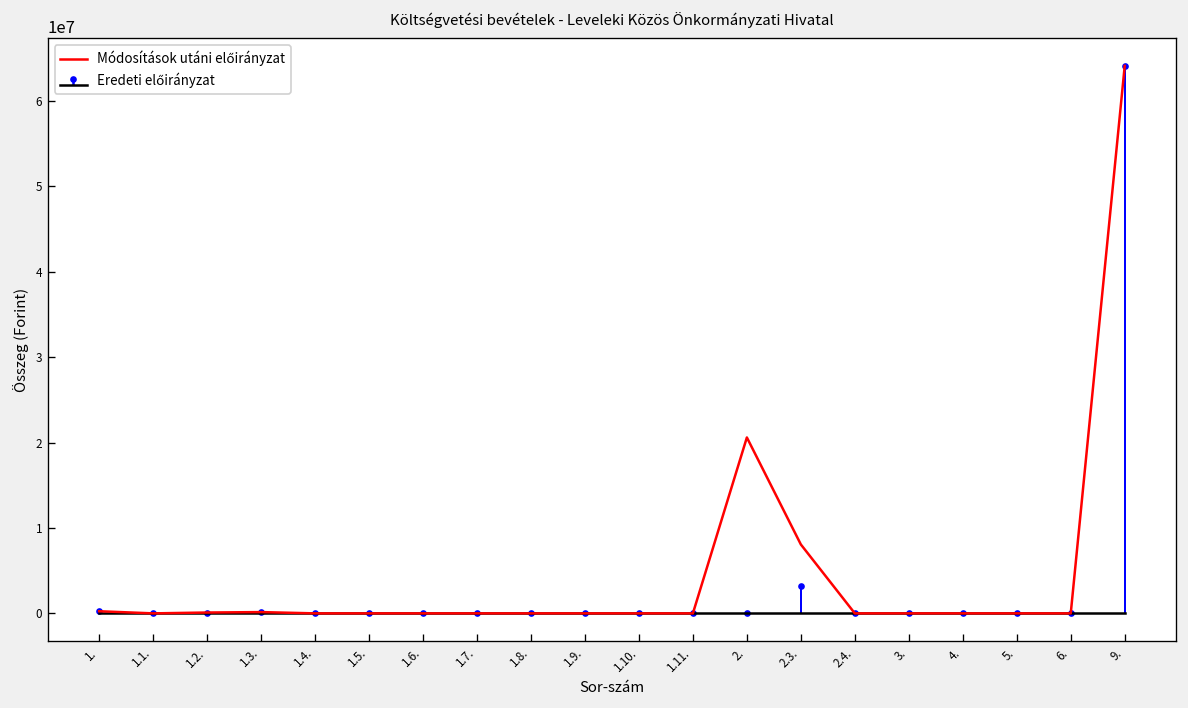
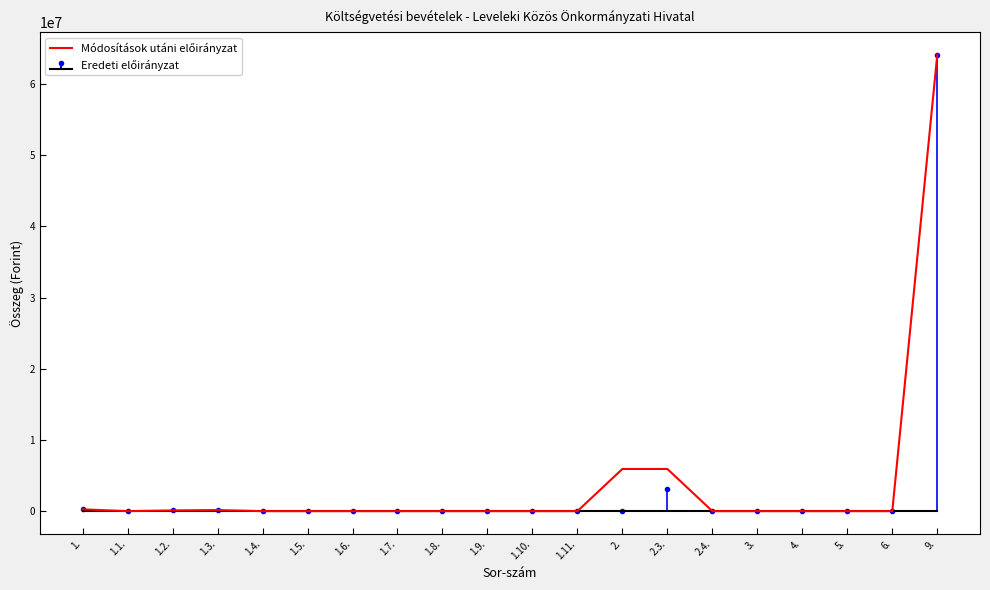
Módosítások utáni előirányzat, 2.: 21000000 -> 6000000
Módosítások utáni előirányzat, 2.3.: 8000000 -> 6000000
